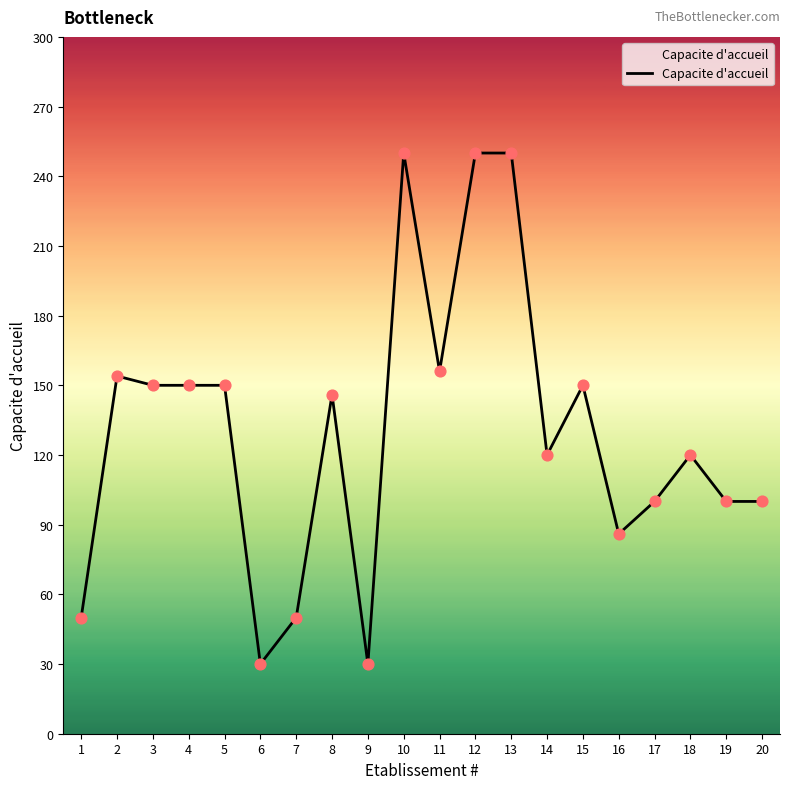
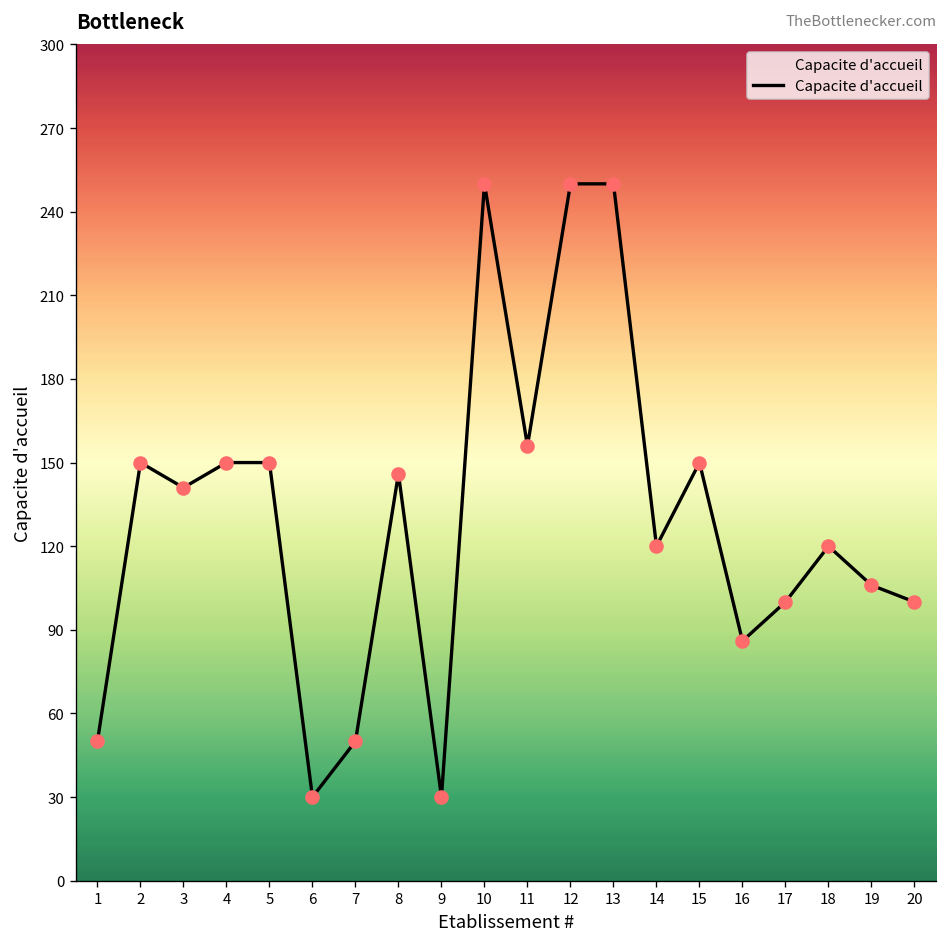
2: 154 -> 150
3: 150 -> 141
19: 100 -> 106
